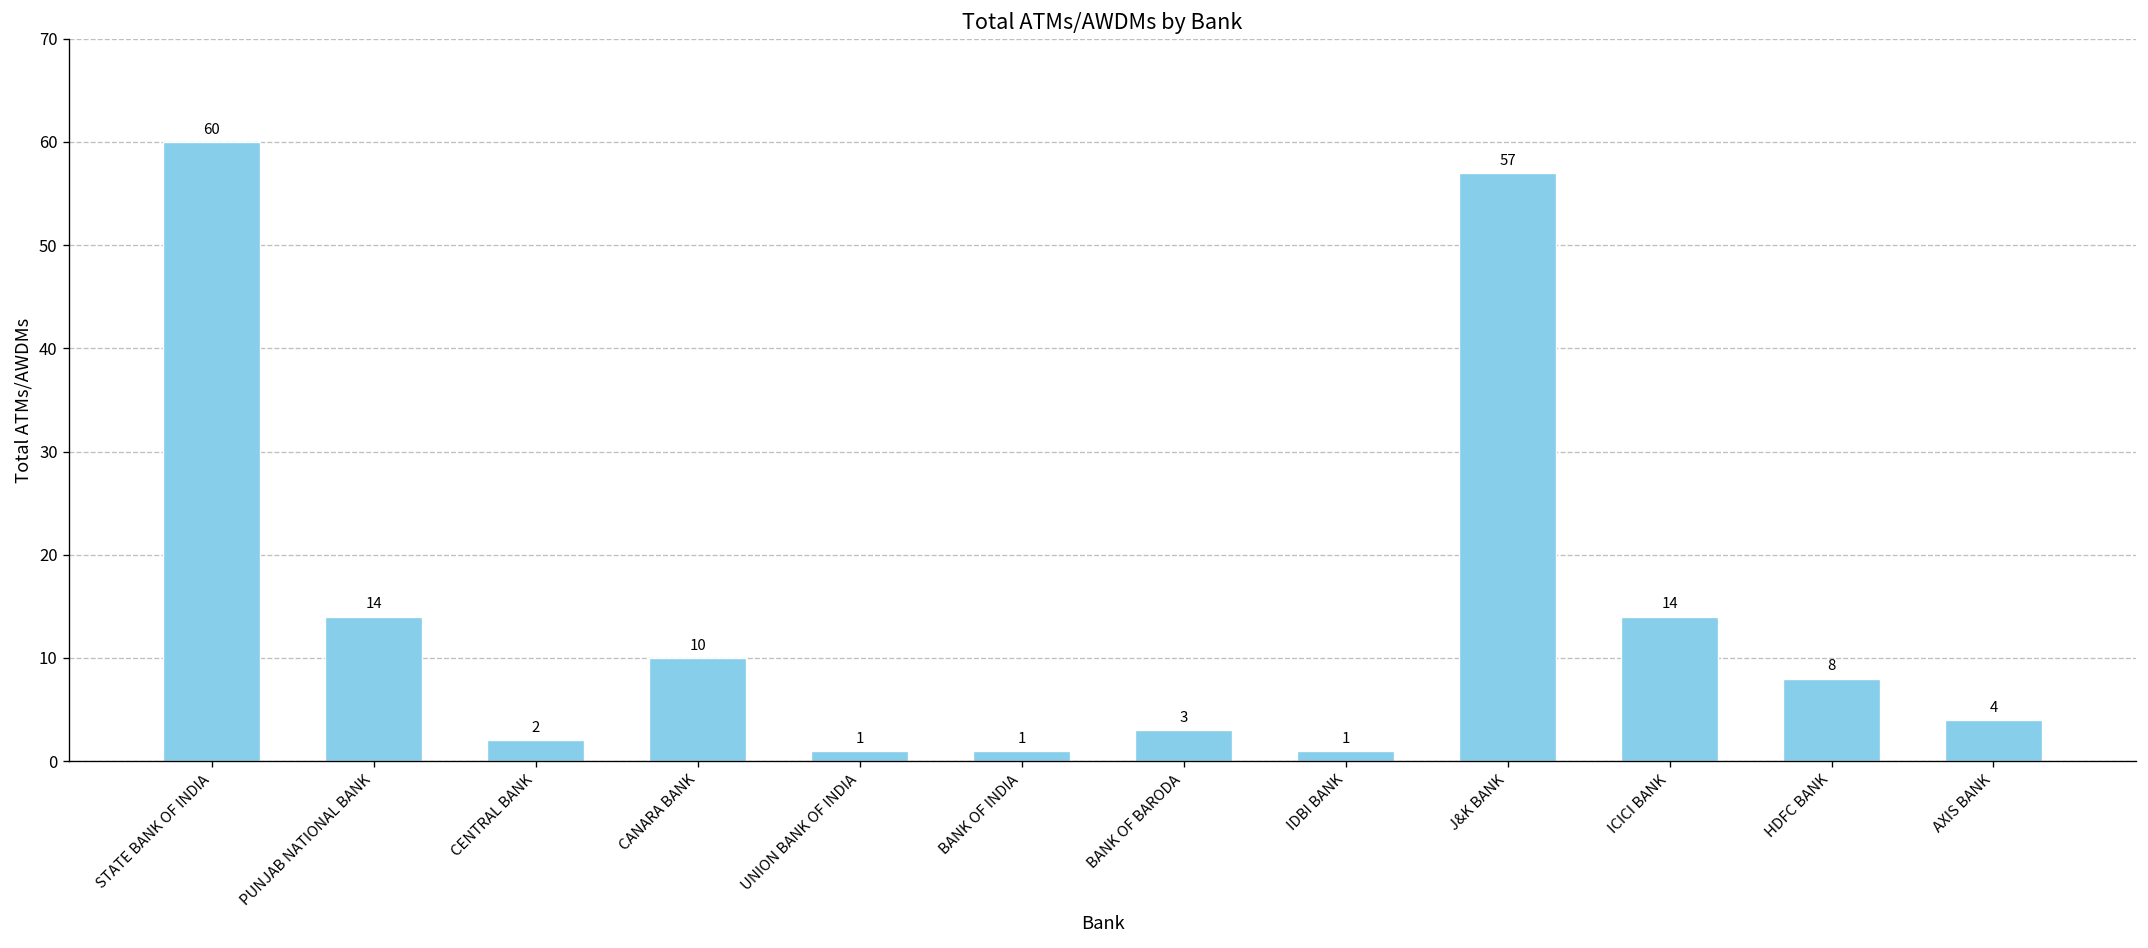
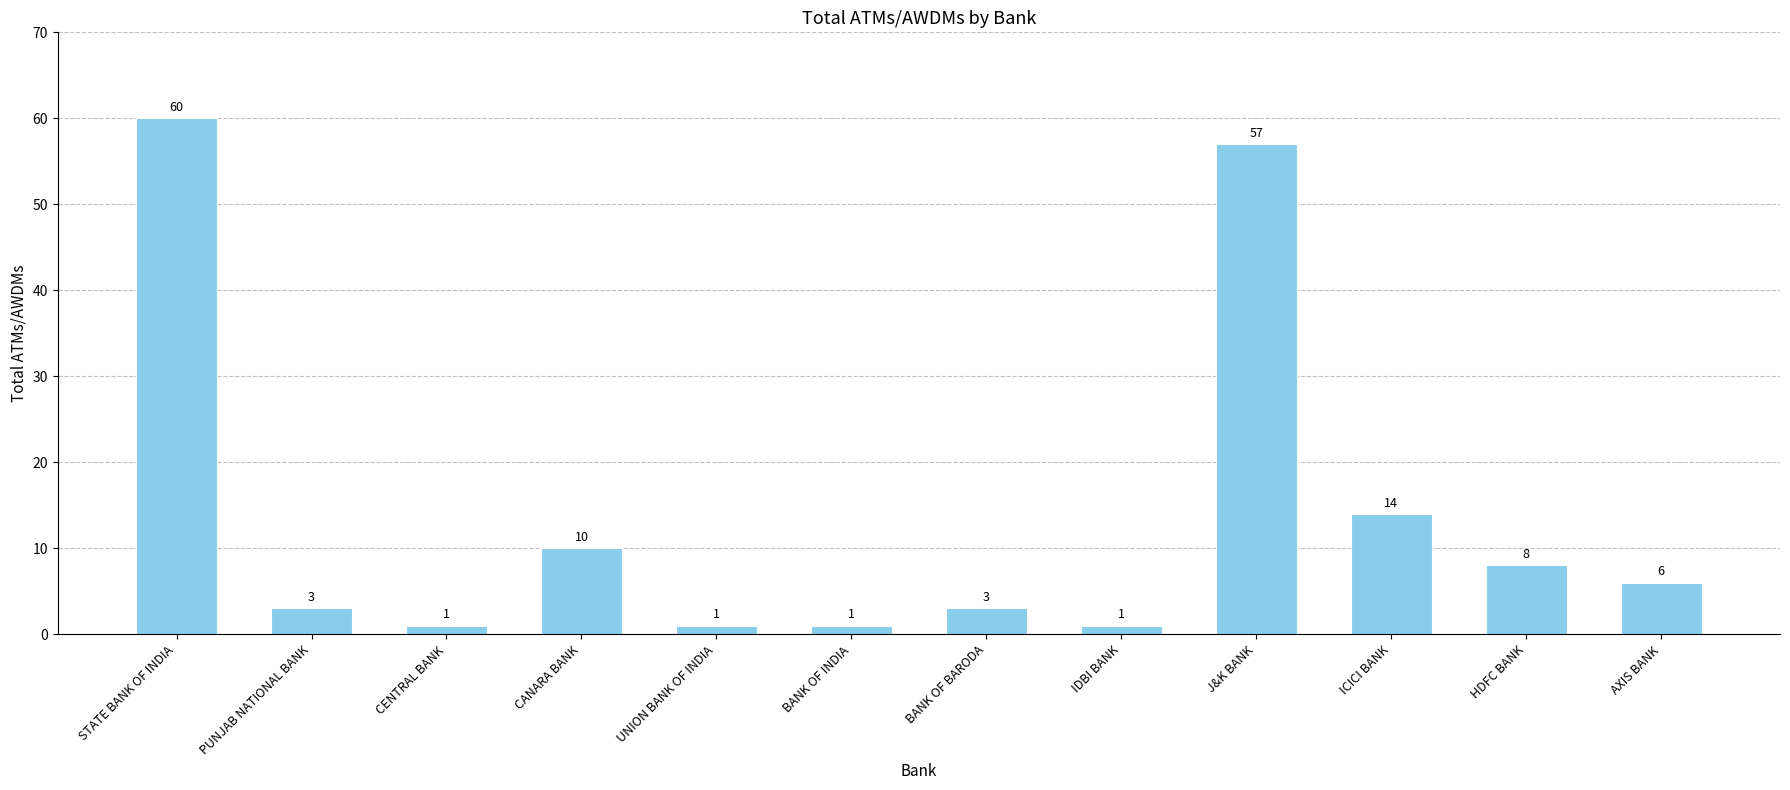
PUNJAB NATIONAL BANK: 14 -> 3
CENTRAL BANK: 2 -> 1
AXIS BANK: 4 -> 6
